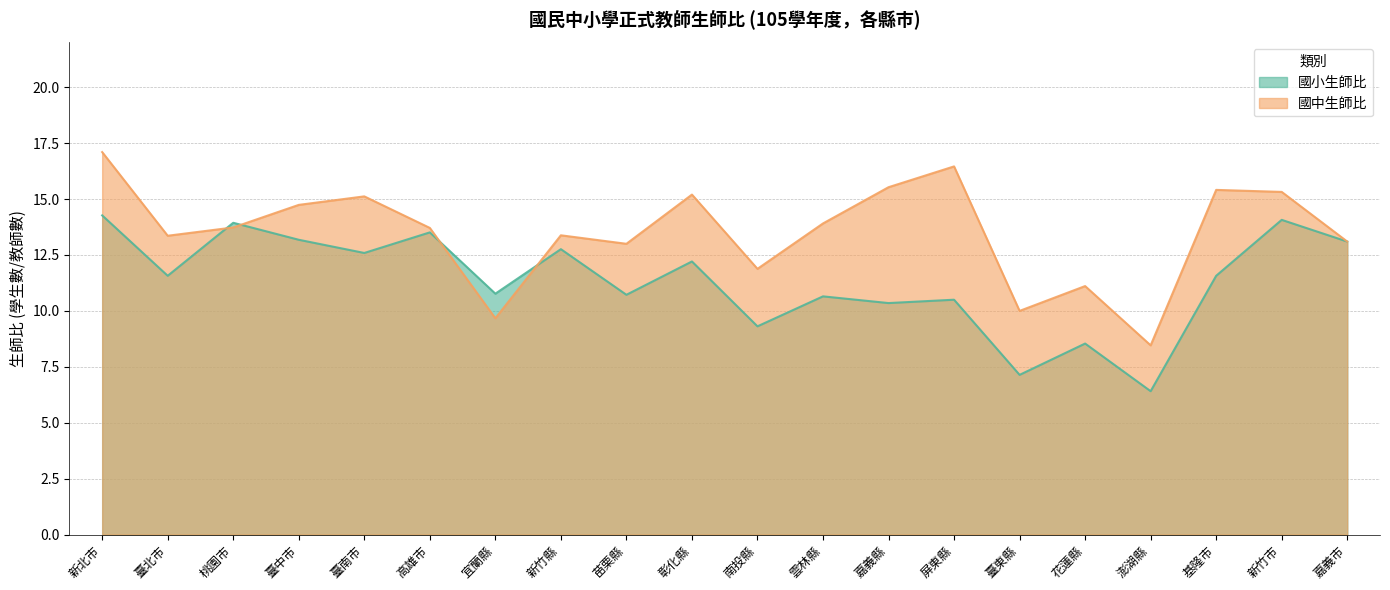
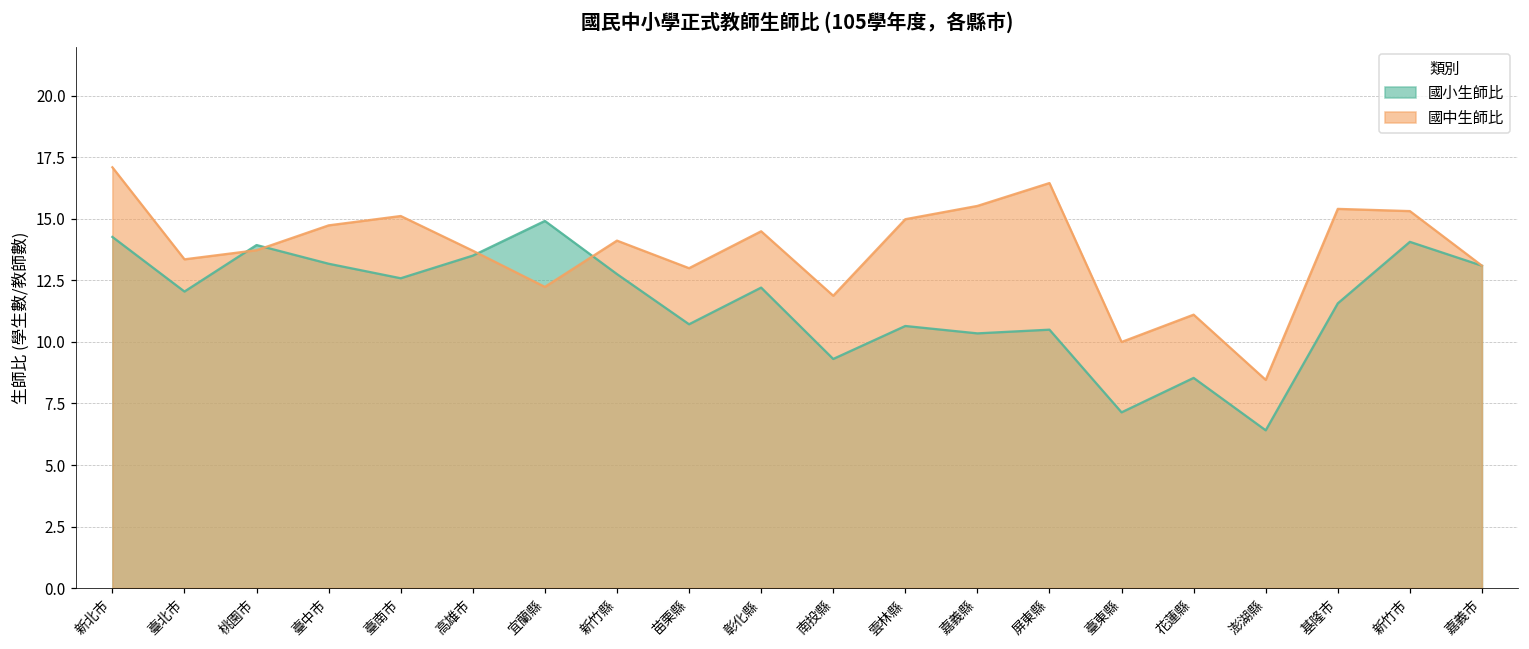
國小生師比, 臺北市: 11.6 -> 12.1
國小生師比, 宜蘭縣: 10.8 -> 14.9
國中生師比, 宜蘭縣: 9.7 -> 12.2
國中生師比, 新竹縣: 13.4 -> 14.1
國中生師比, 彰化縣: 15.2 -> 14.5
國中生師比, 雲林縣: 13.9 -> 15.0
